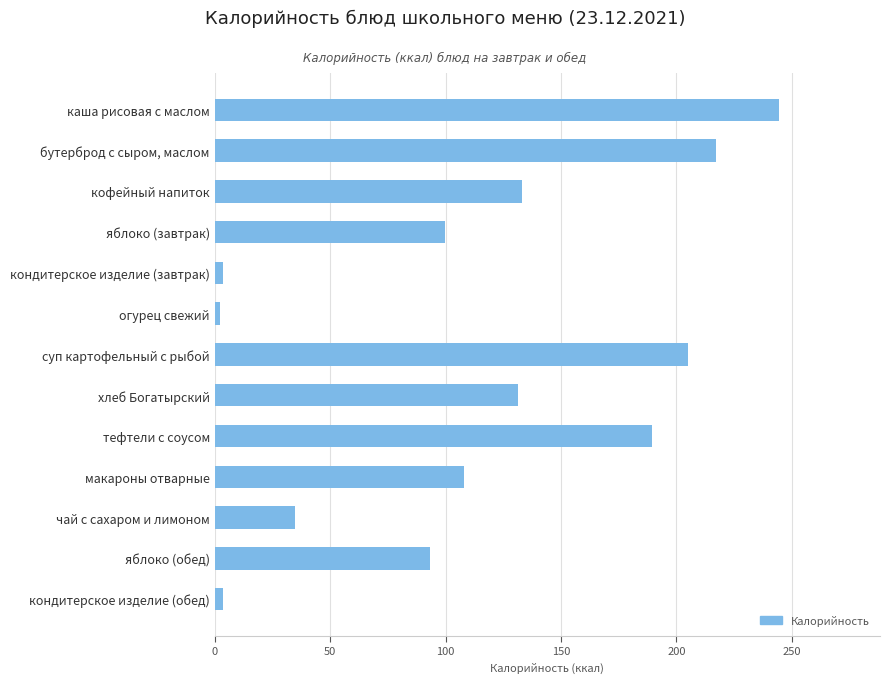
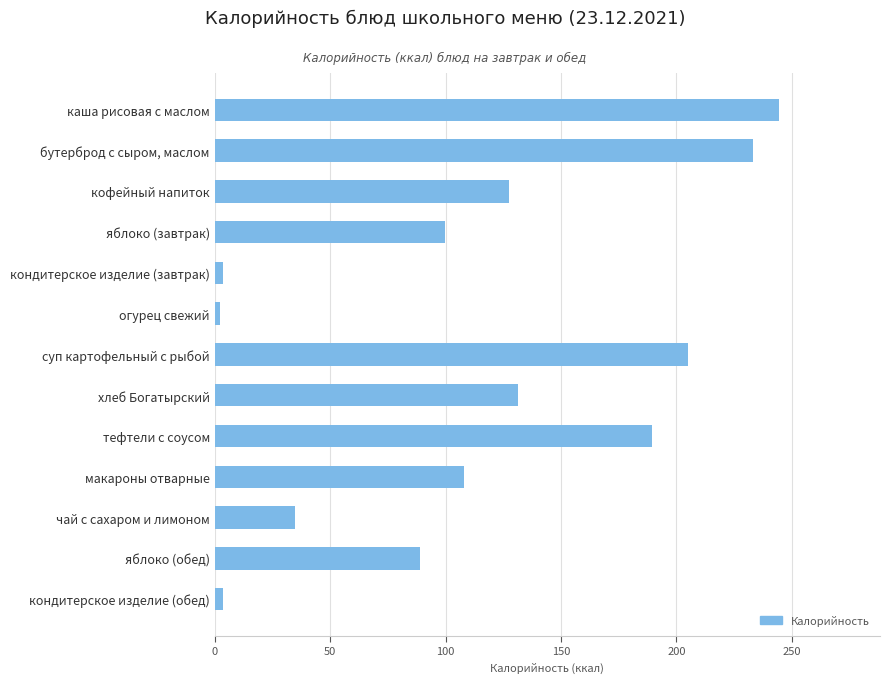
бутерброд с сыром, маслом: 217 -> 233
кофейный напиток: 133 -> 128
яблоко (обед): 93 -> 89
